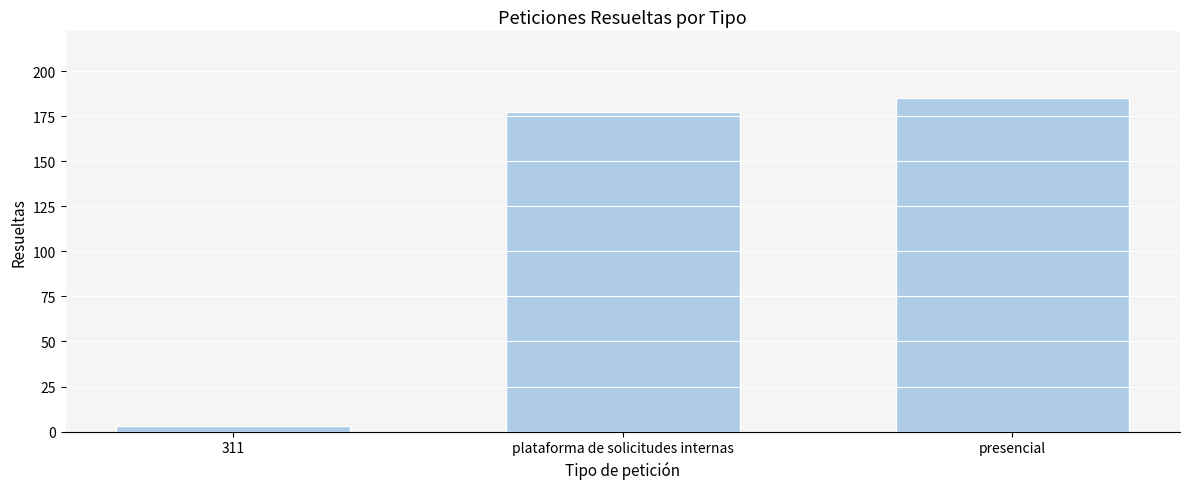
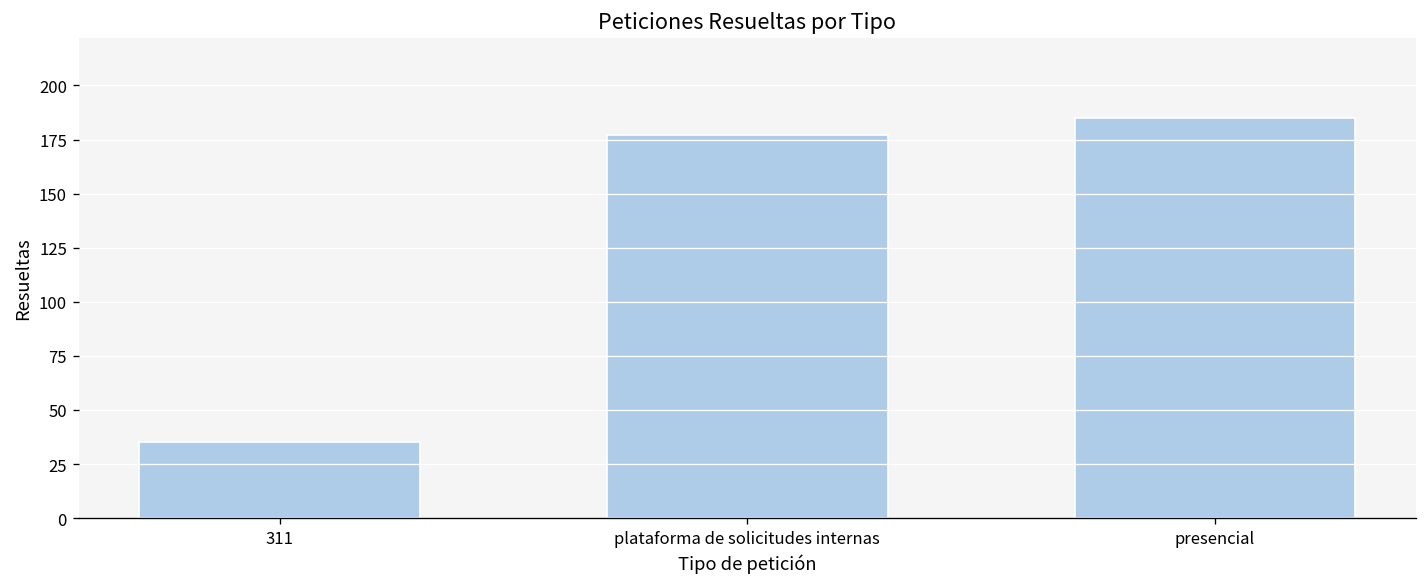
311: 3 -> 35
